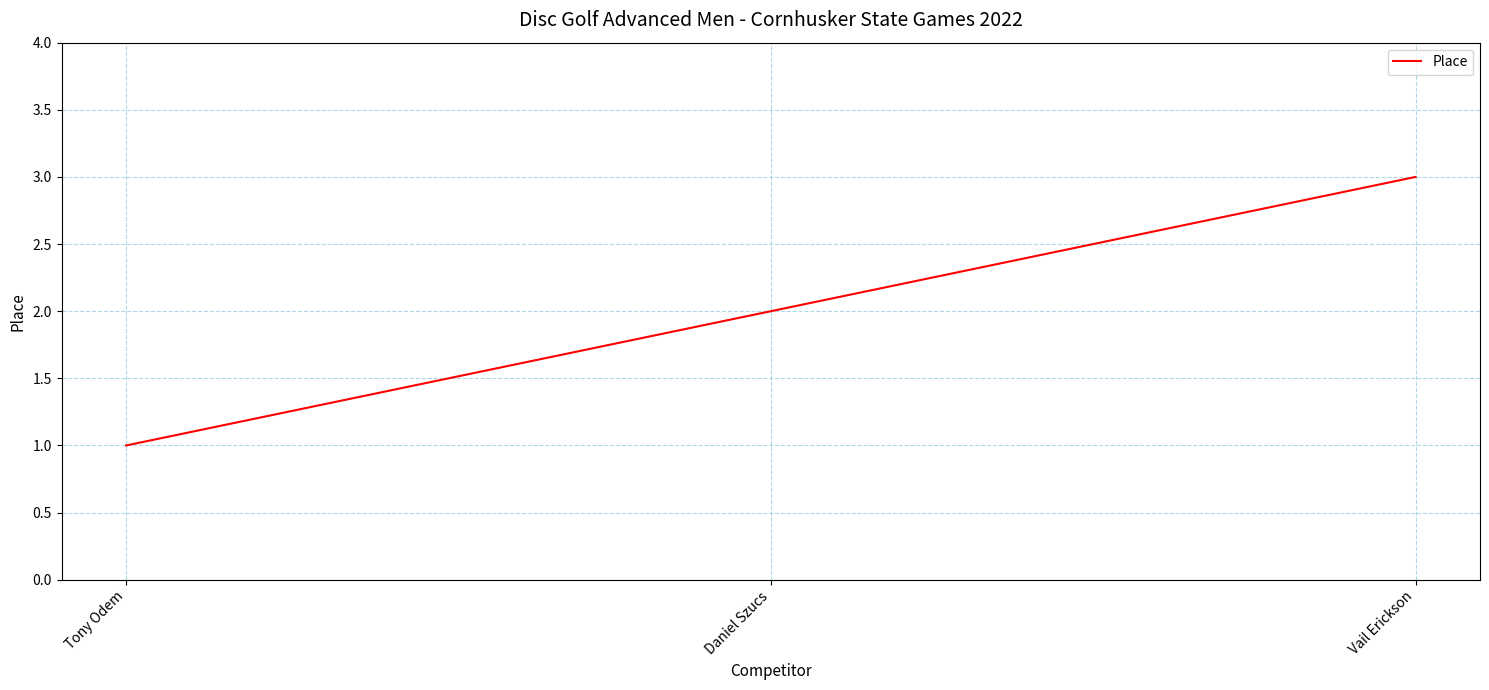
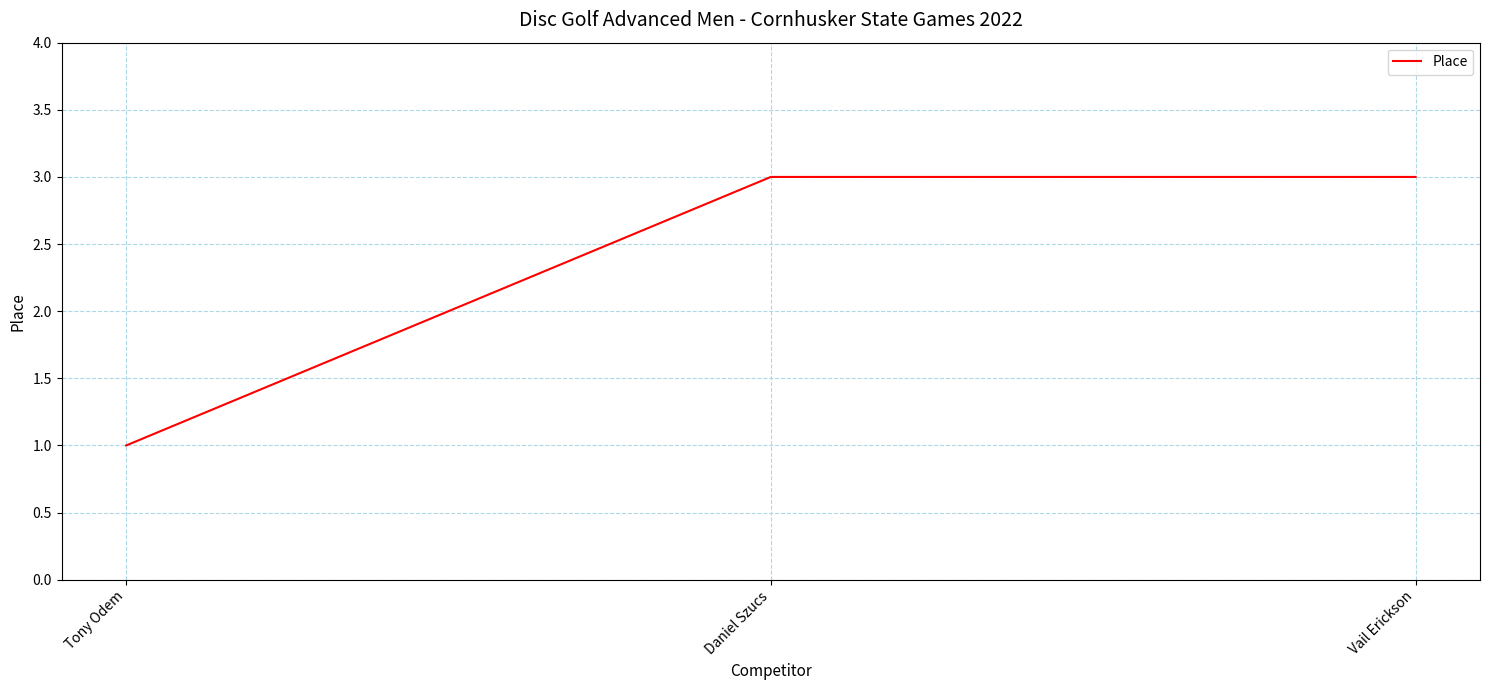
Daniel Szucs: 2 -> 3
